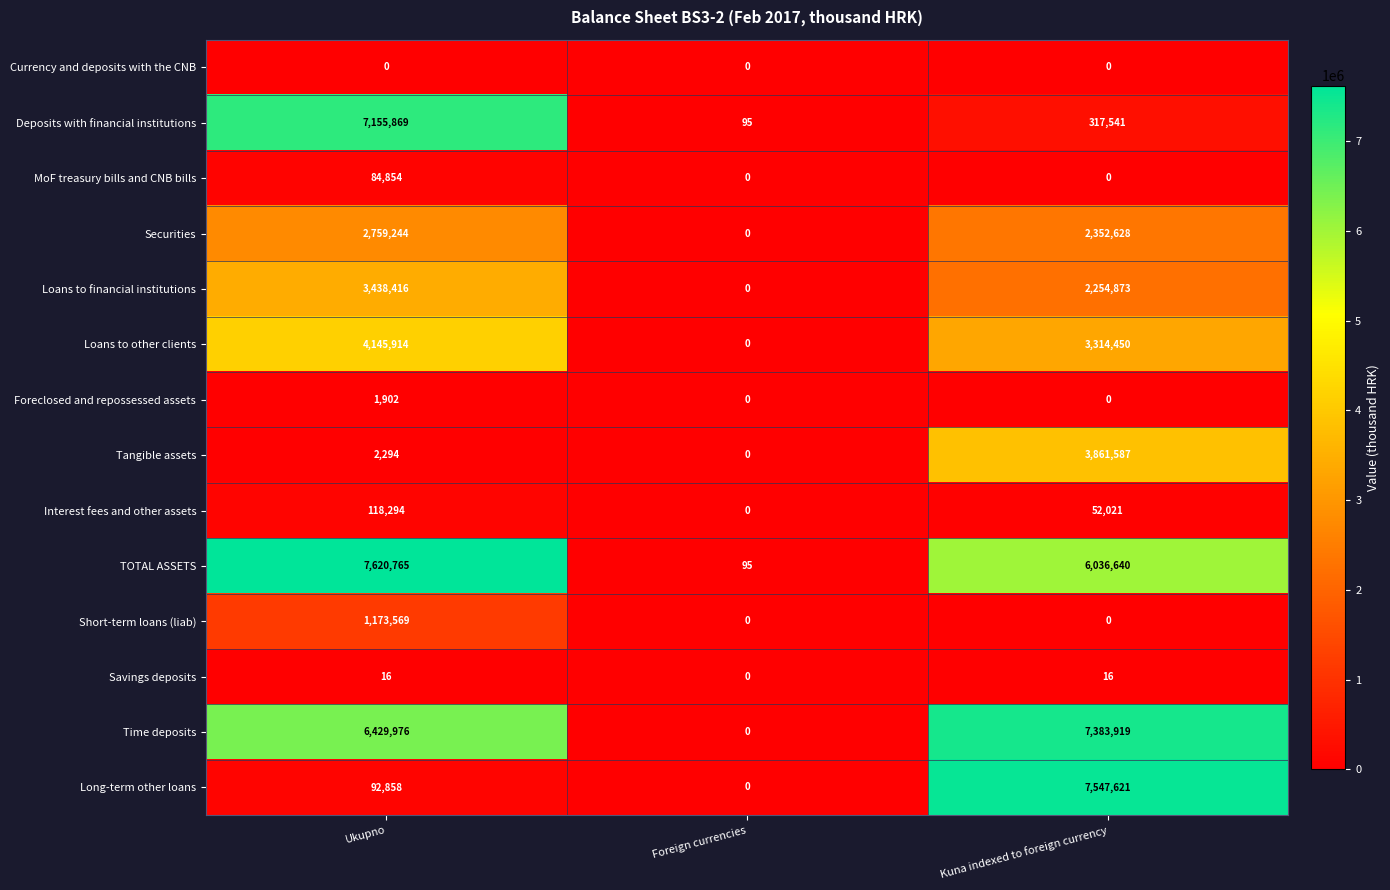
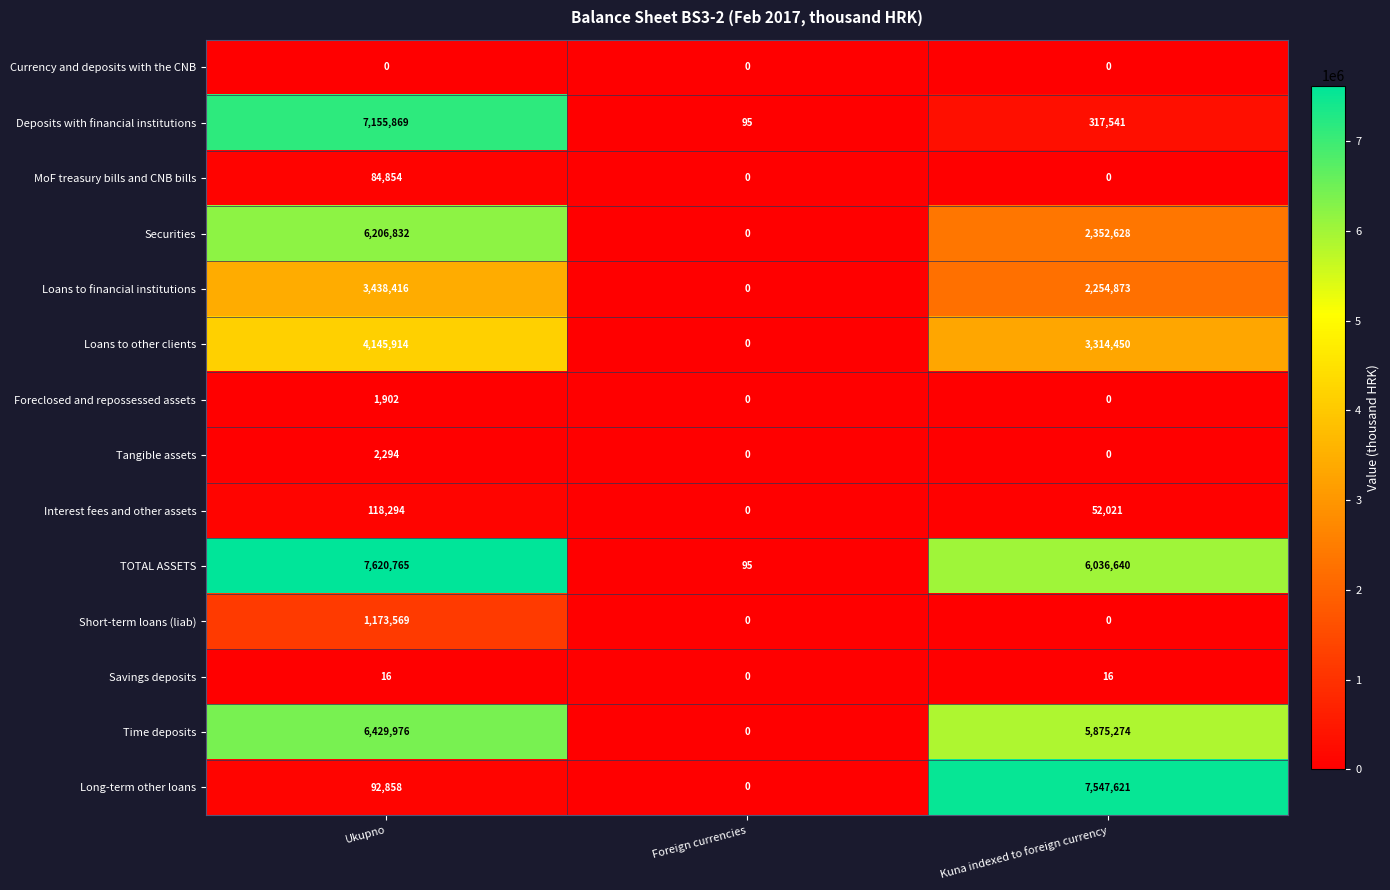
Securities, Ukupno: 2,759,244 -> 6,206,832
Tangible assets, Kuna indexed to foreign currency: 3,861,587 -> 0
Time deposits, Kuna indexed to foreign currency: 7,383,919 -> 5,875,274
